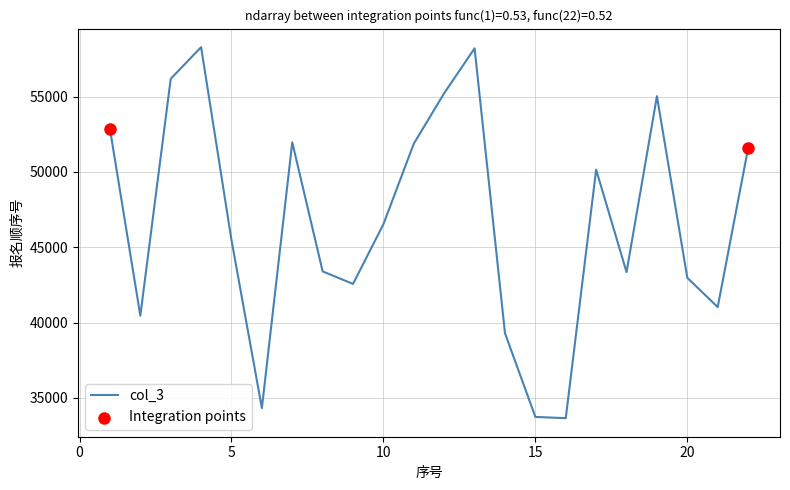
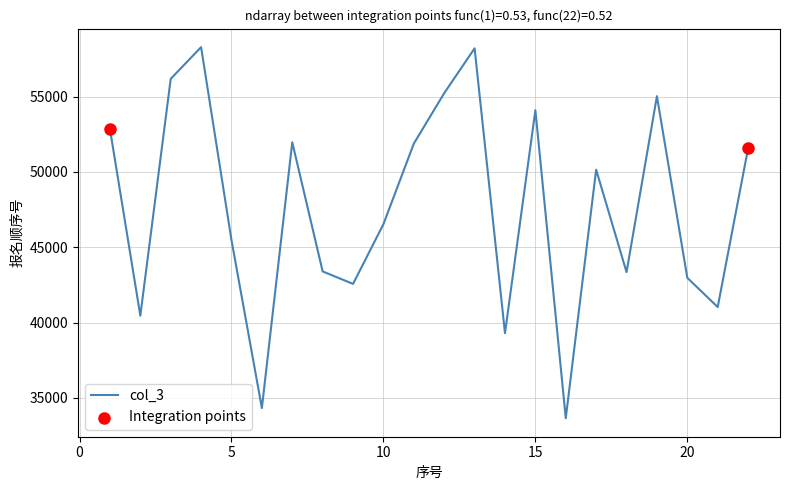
col_3, 15: 33700 -> 54100
